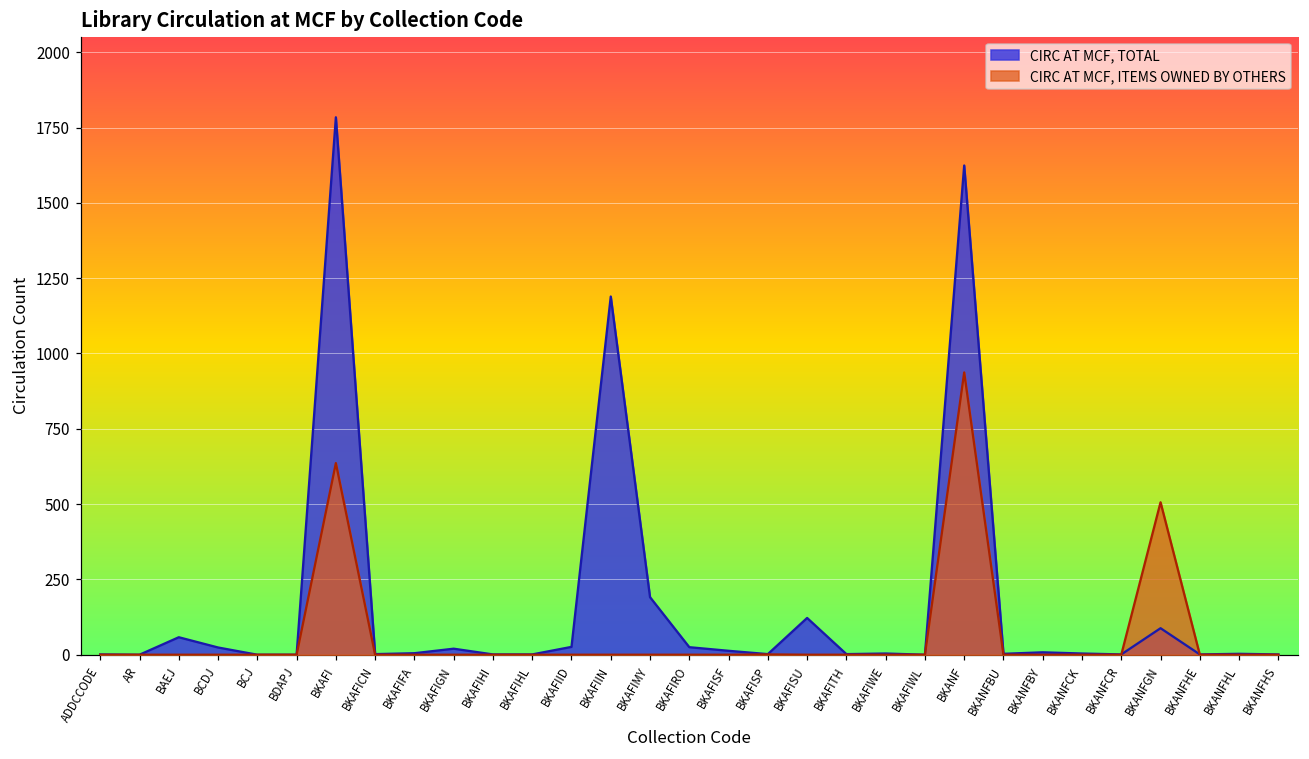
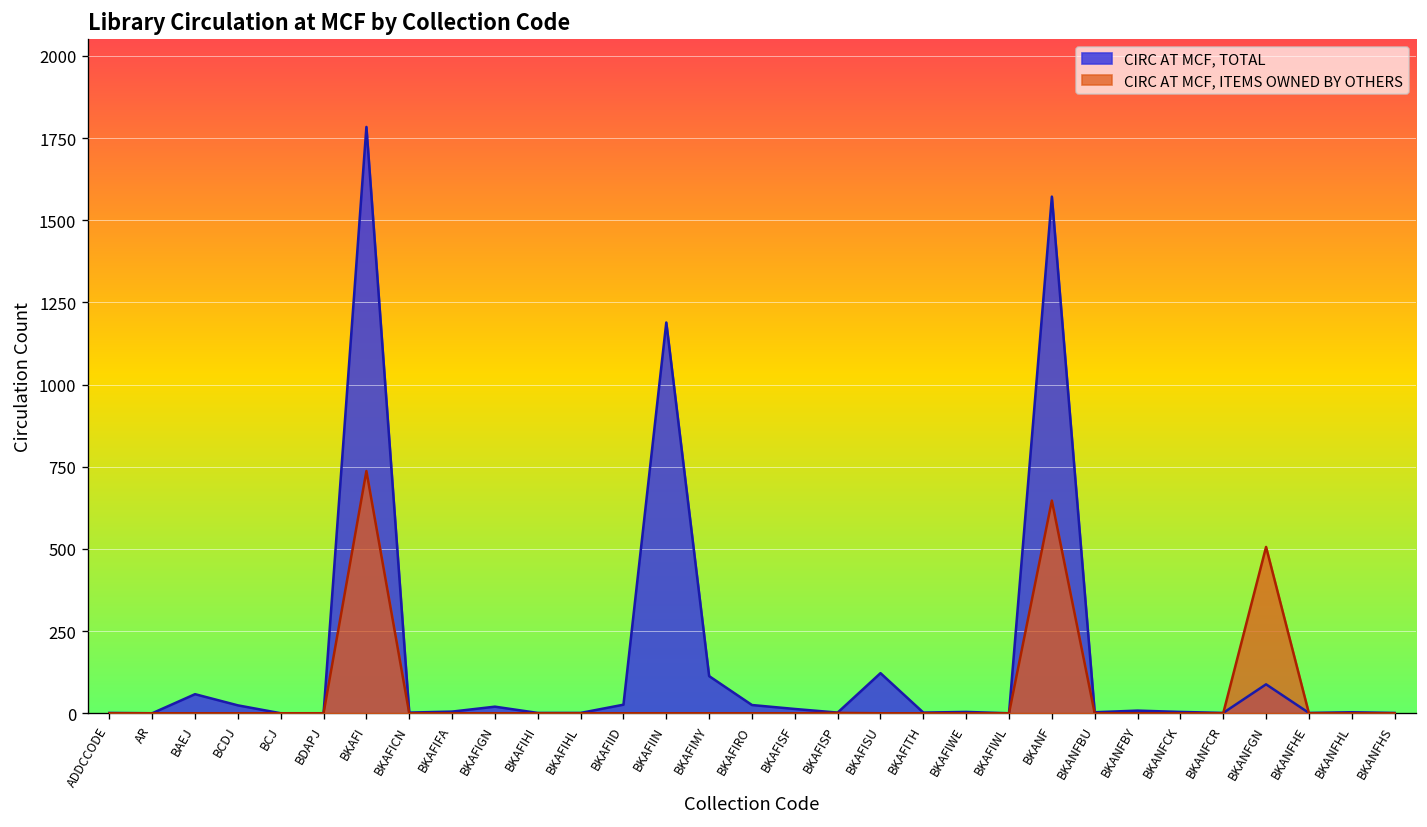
CIRC AT MCF, ITEMS OWNED BY OTHERS, BKAFI: 640 -> 740
CIRC AT MCF, TOTAL, BKAFIMY: 190 -> 110
CIRC AT MCF, TOTAL, BKANF: 1620 -> 1570
CIRC AT MCF, ITEMS OWNED BY OTHERS, BKANF: 940 -> 650
